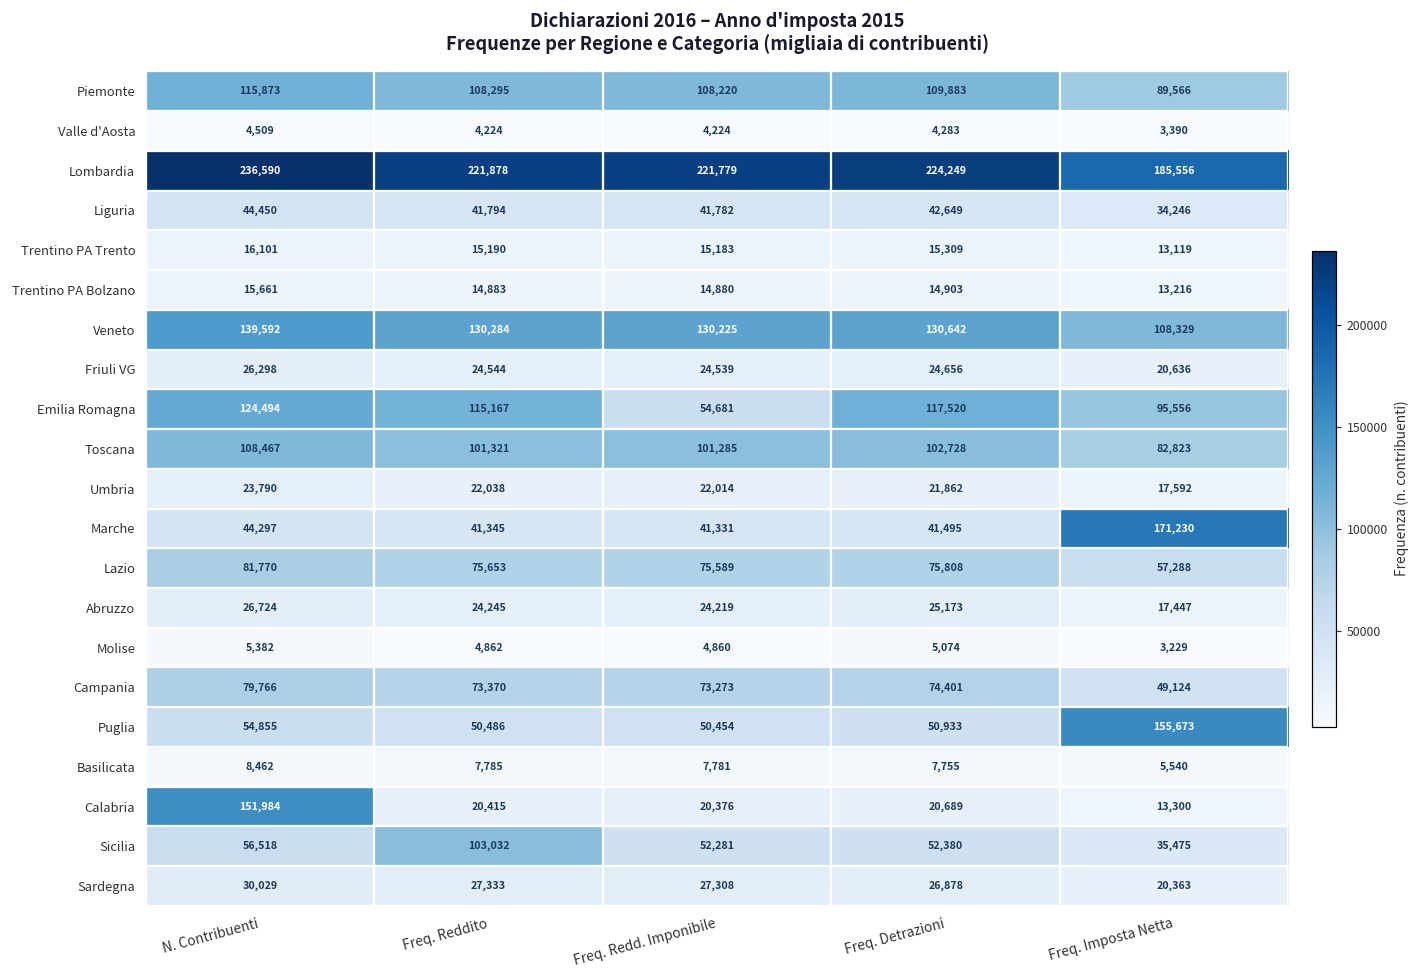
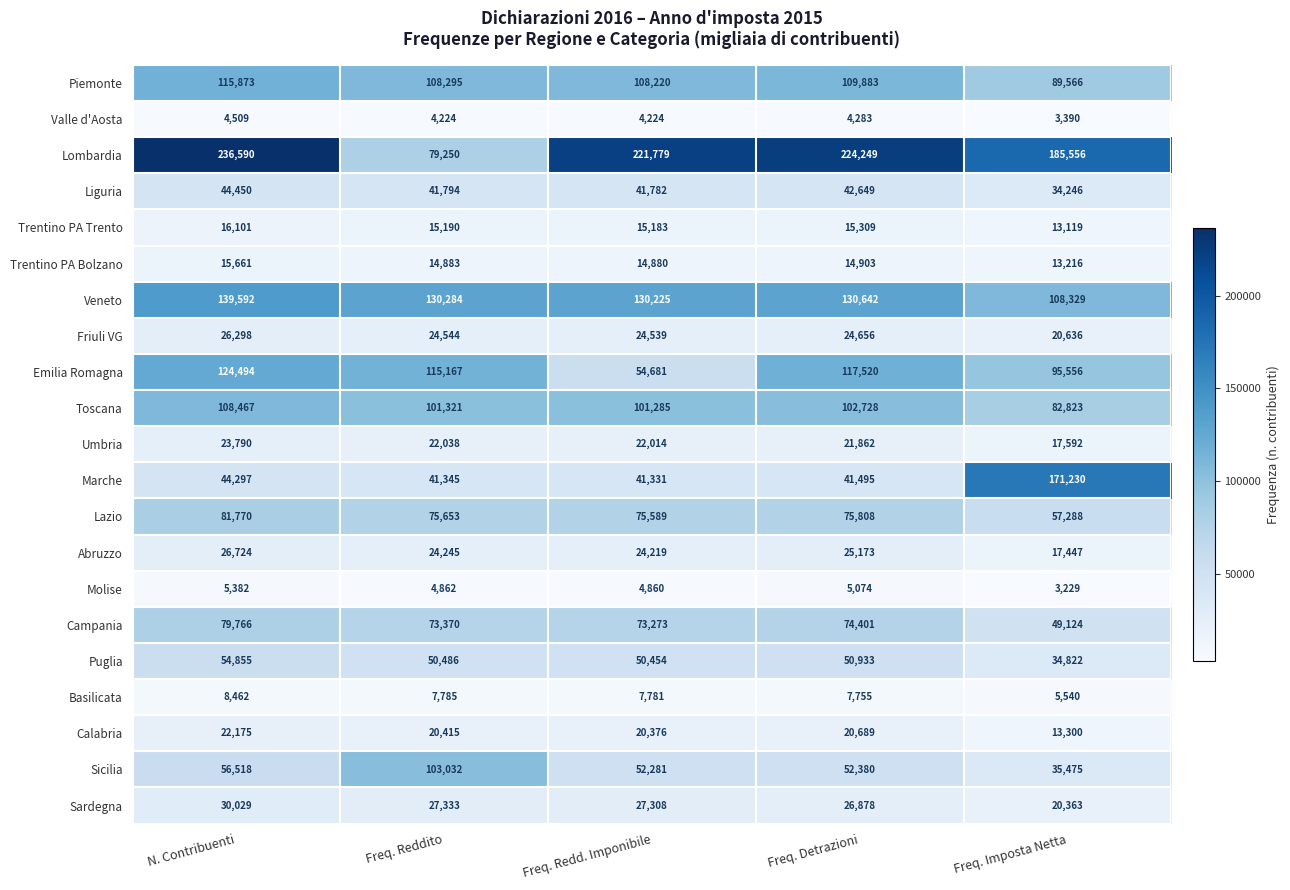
Lombardia, Freq. Reddito: 221,878 -> 79,250
Puglia, Freq. Imposta Netta: 155,673 -> 34,822
Calabria, N. Contribuenti: 151,984 -> 22,175
